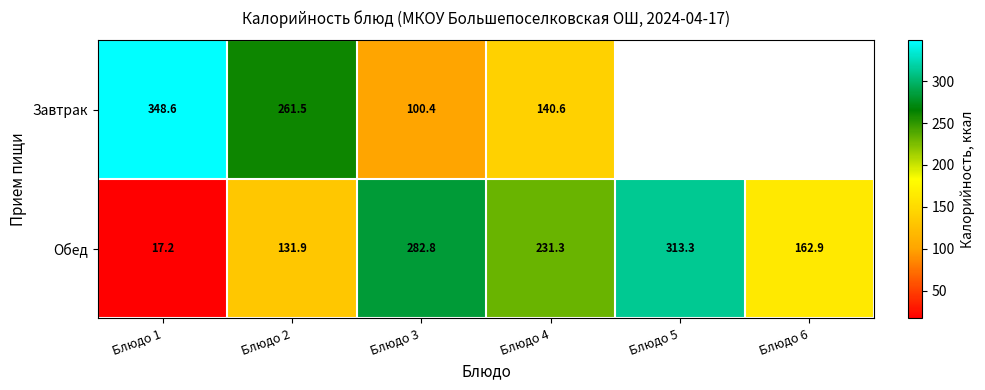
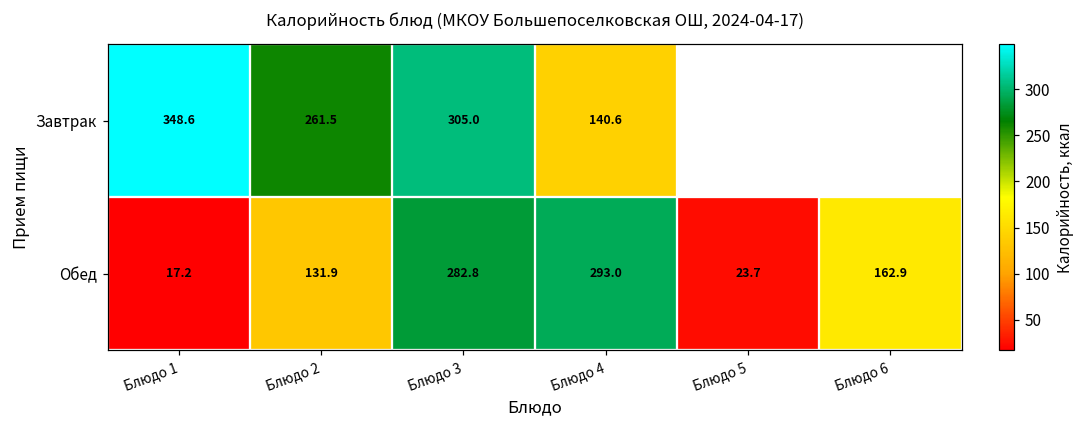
Завтрак, Блюдо 3: 100.4 -> 305.0
Обед, Блюдо 4: 231.3 -> 293.0
Обед, Блюдо 5: 313.3 -> 23.7
